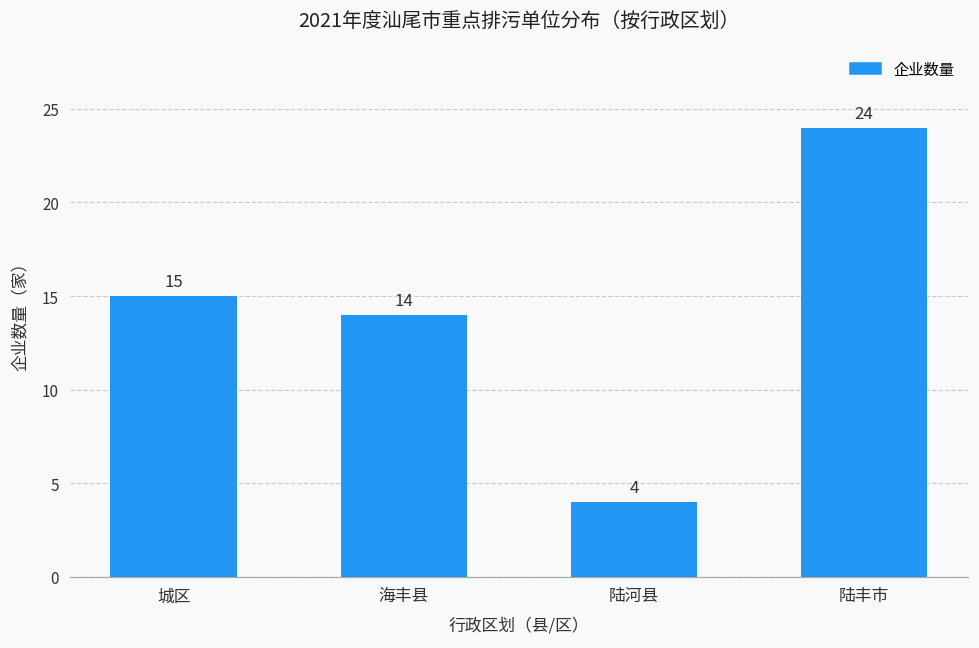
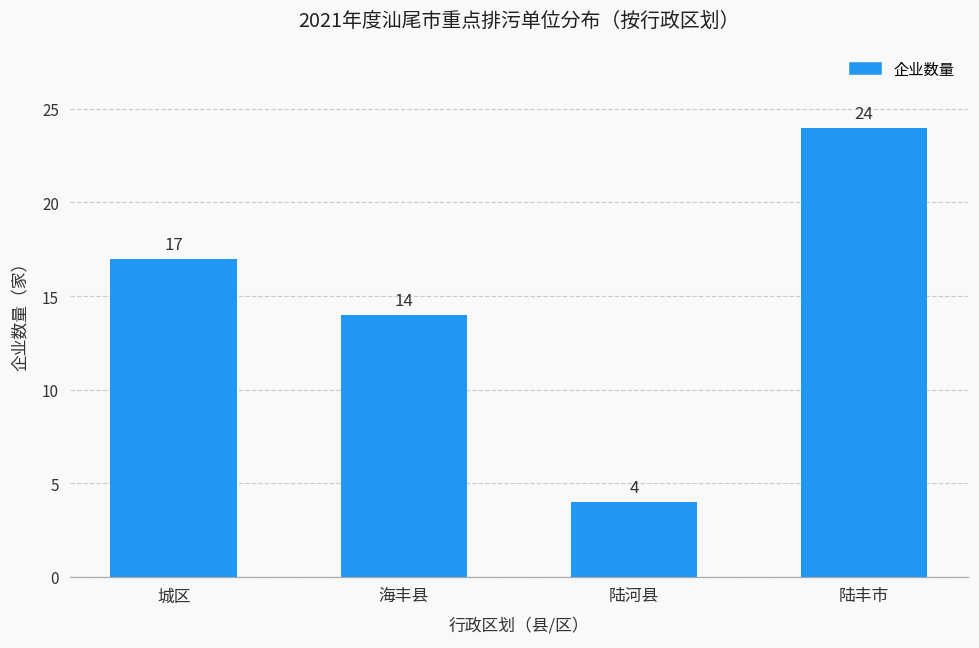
城区: 15 -> 17
